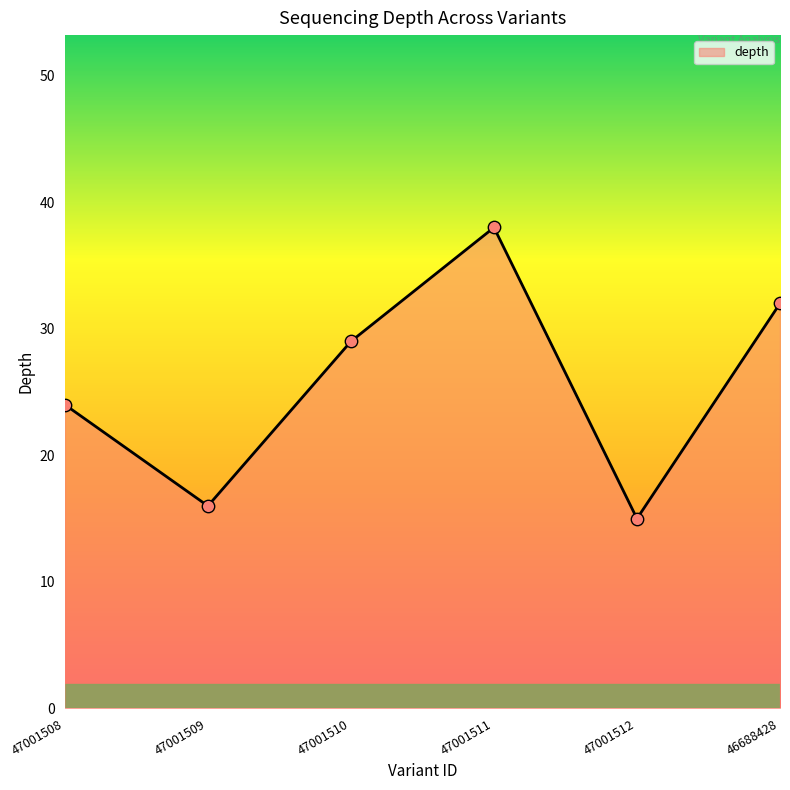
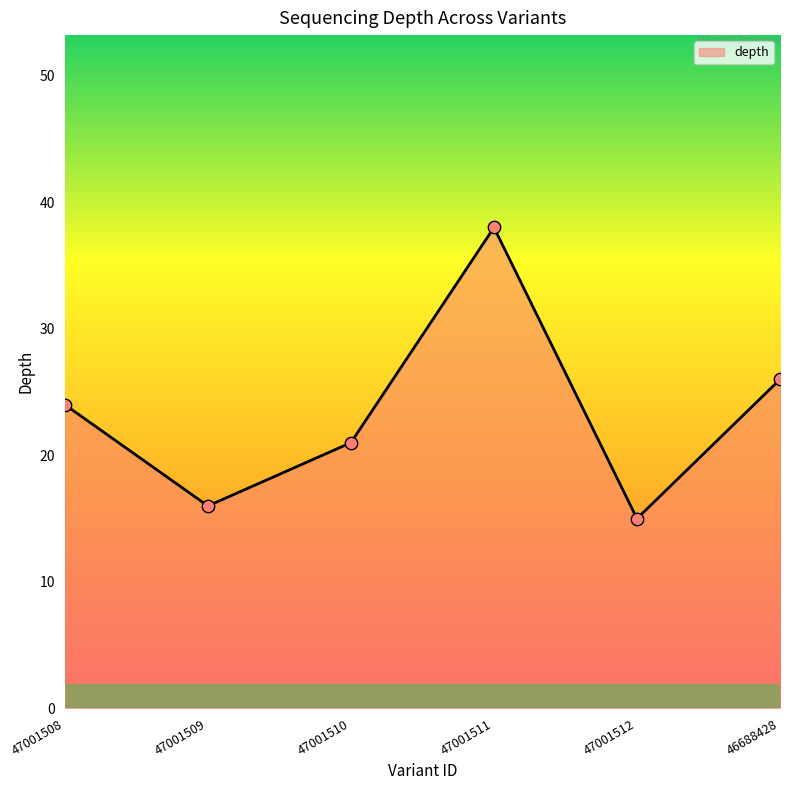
47001510: 29 -> 21
46688428: 32 -> 26
